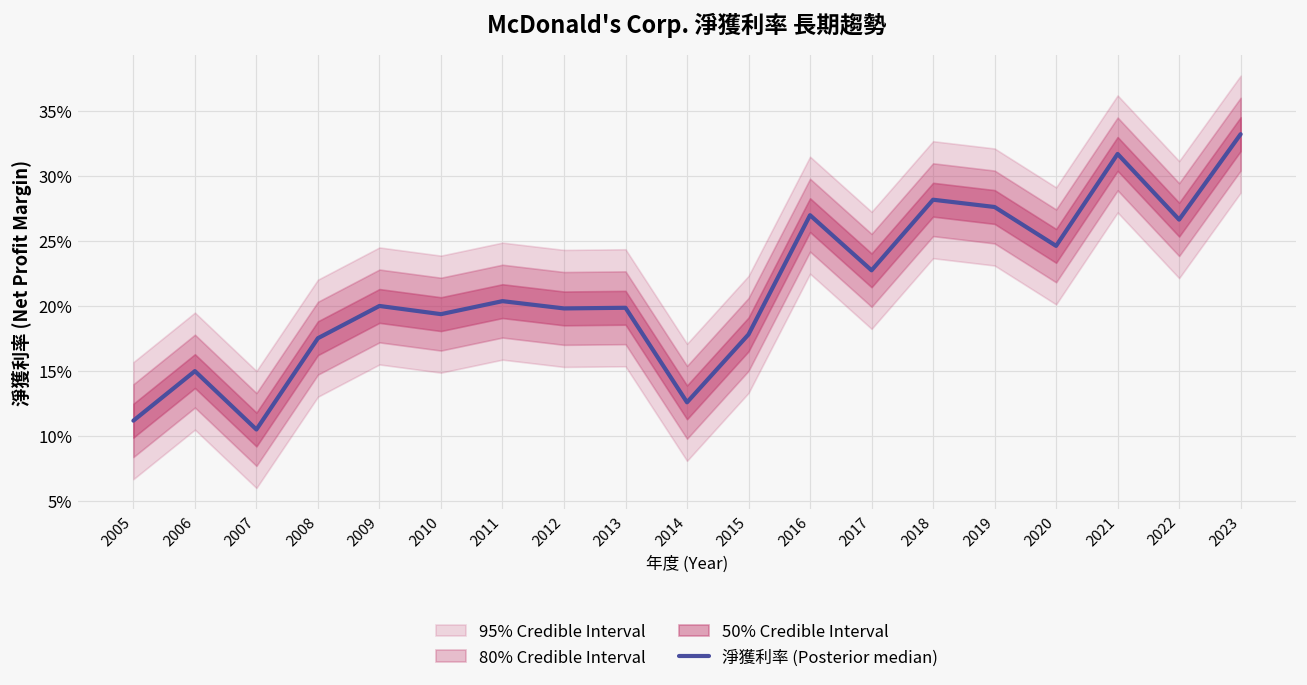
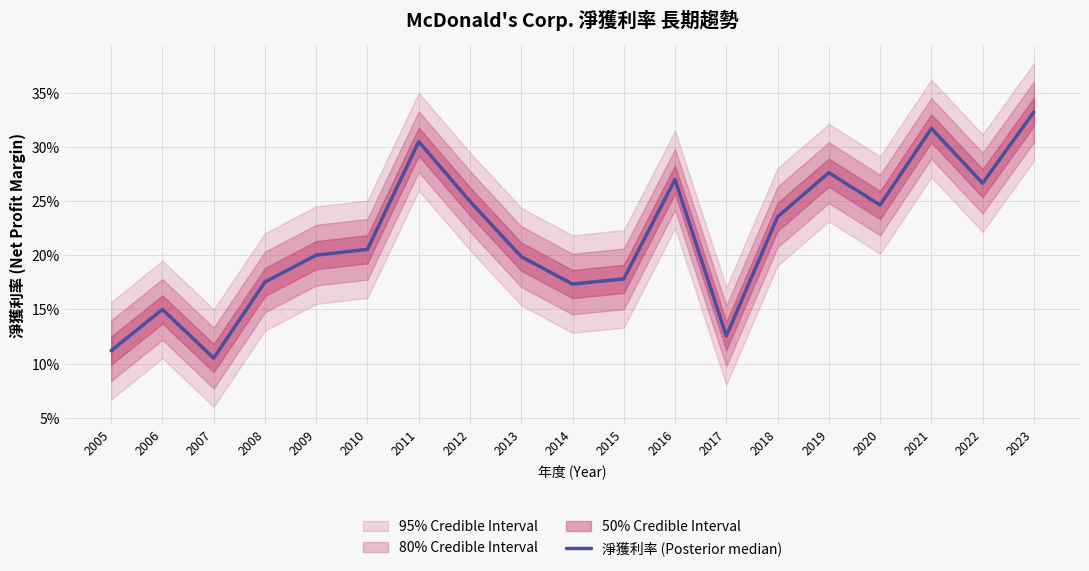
淨獲利率 (Posterior median), 2010: 19.4% -> 20.5%
淨獲利率 (Posterior median), 2011: 20.4% -> 30.5%
淨獲利率 (Posterior median), 2012: 19.8% -> 25.0%
淨獲利率 (Posterior median), 2014: 12.6% -> 17.3%
淨獲利率 (Posterior median), 2017: 22.8% -> 12.6%
淨獲利率 (Posterior median), 2018: 28.2% -> 23.5%
